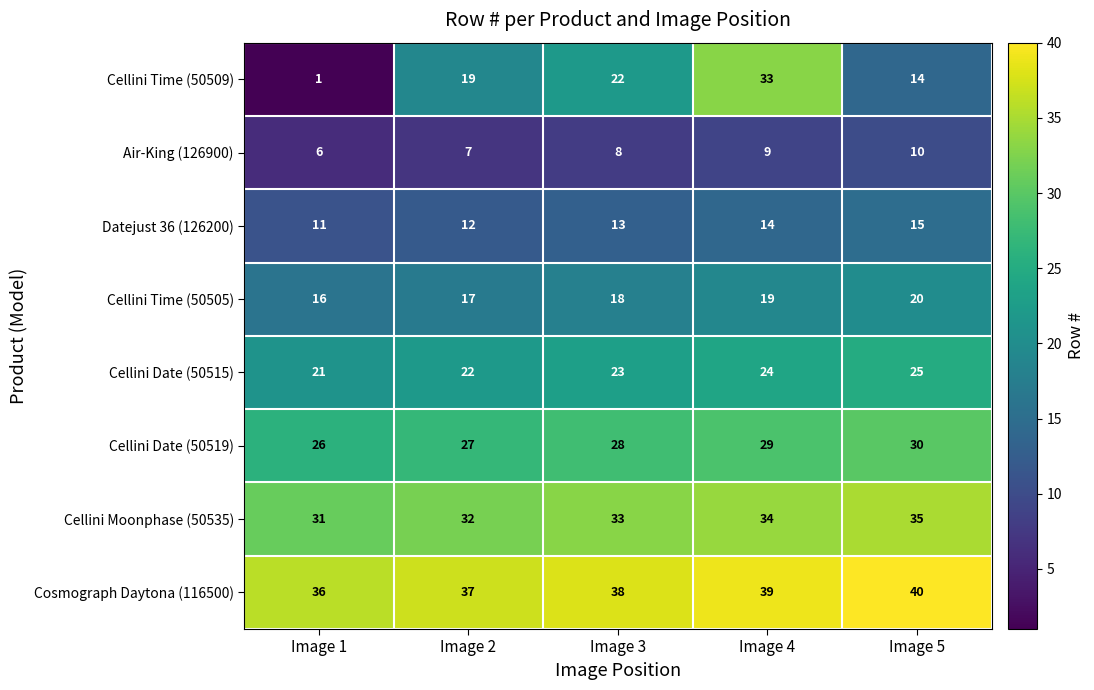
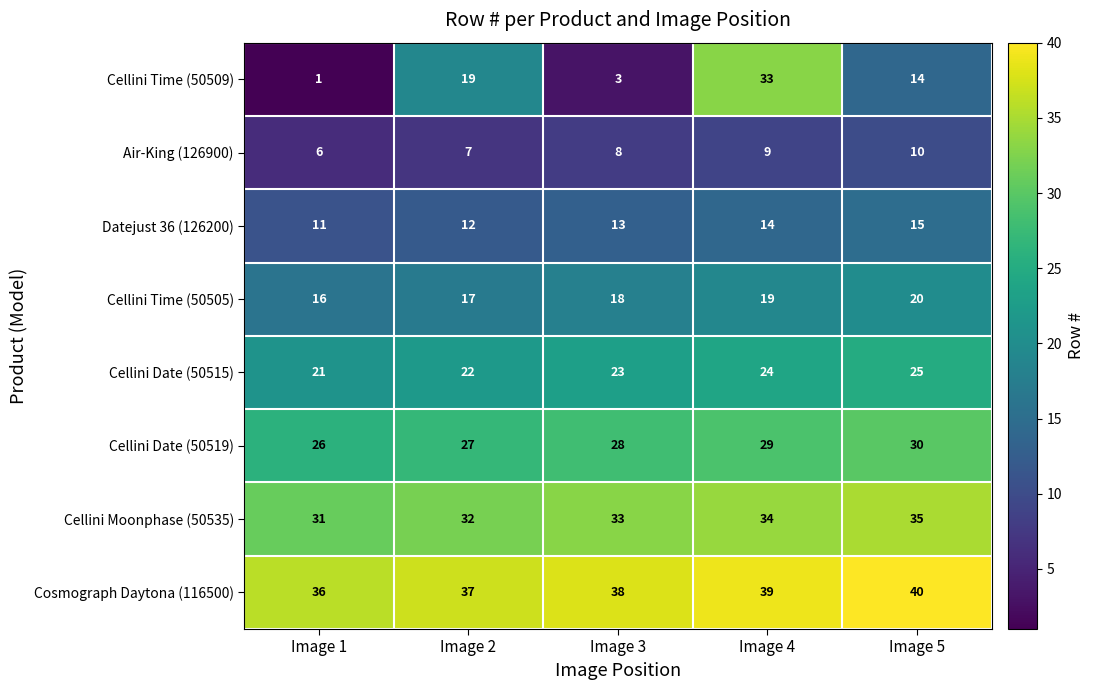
Cellini Time (50509), Image 3: 22 -> 3
